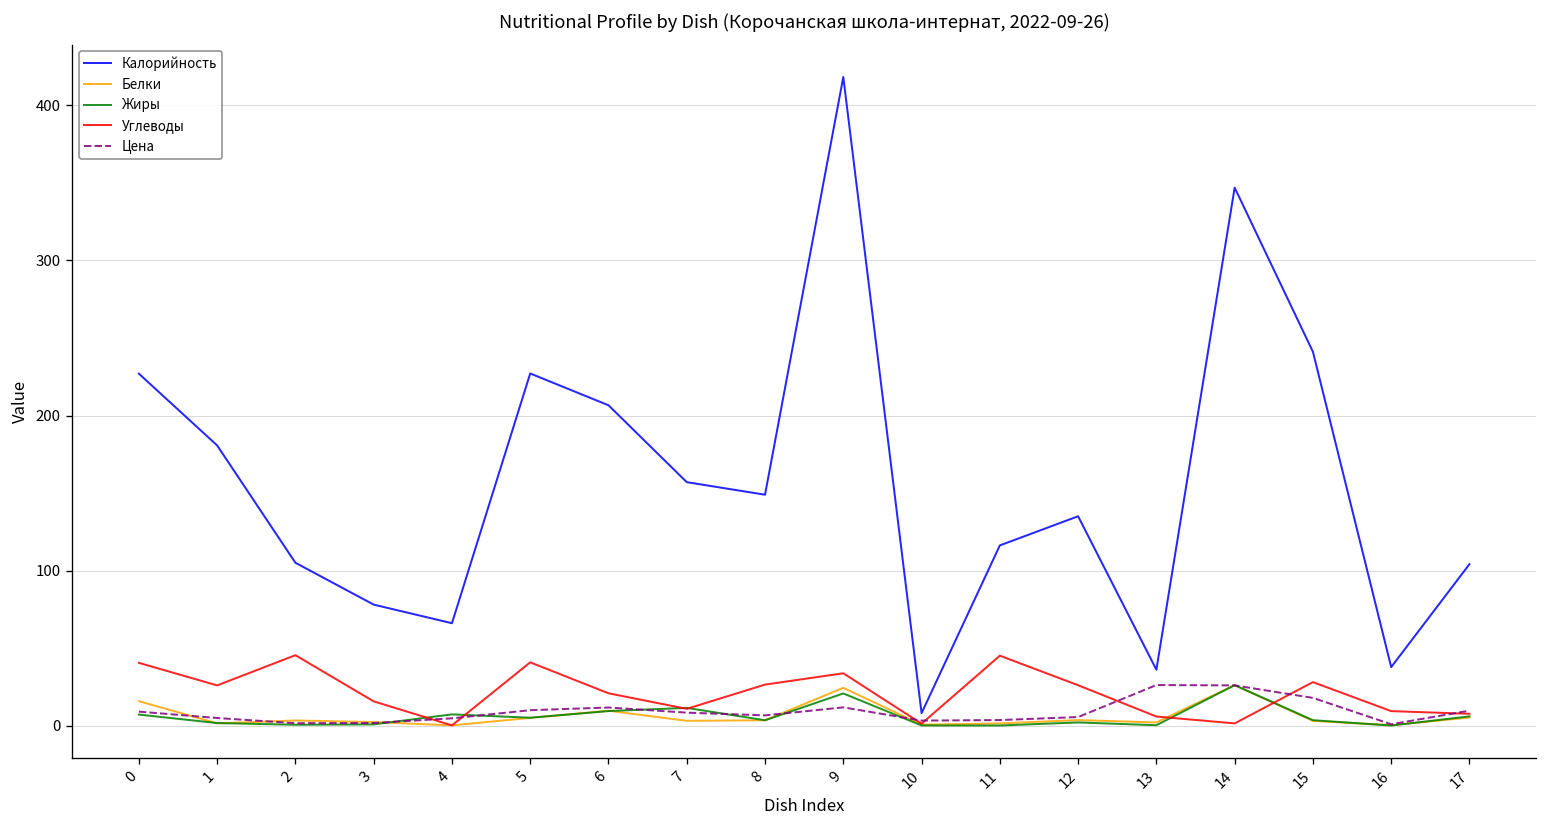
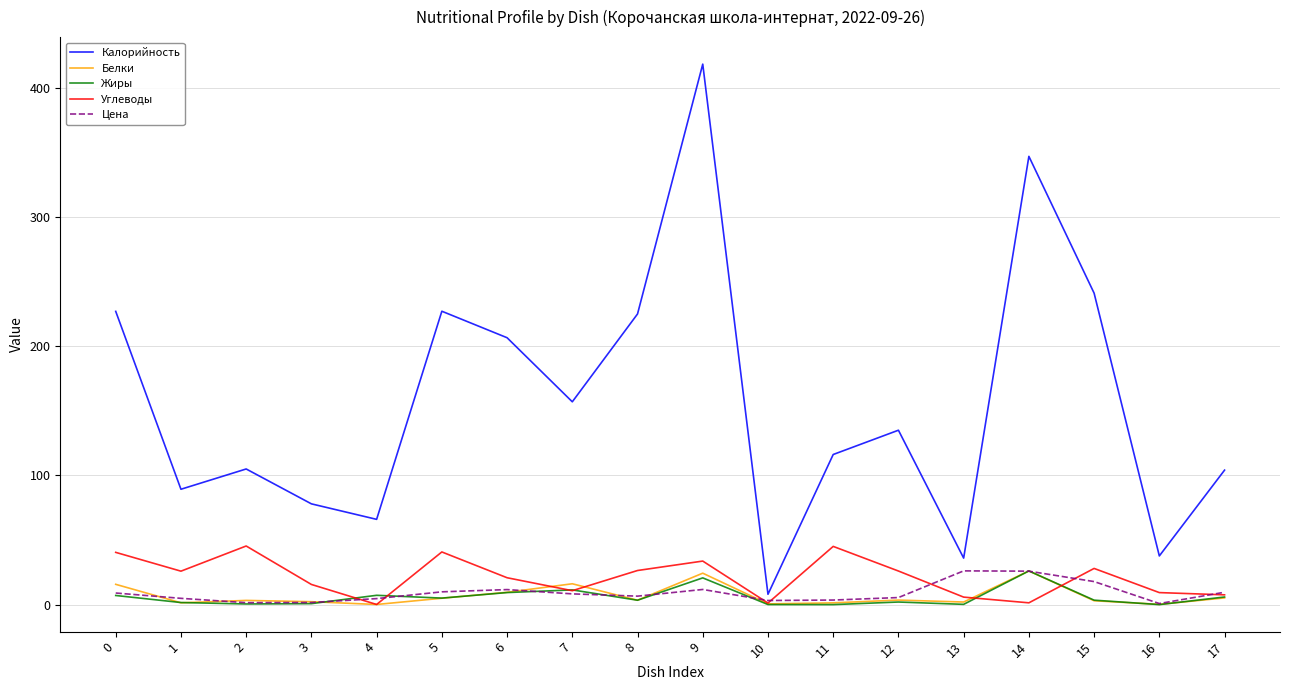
Калорийность, 1: 181 -> 89
Белки, 7: 3 -> 16
Калорийность, 8: 149 -> 225
